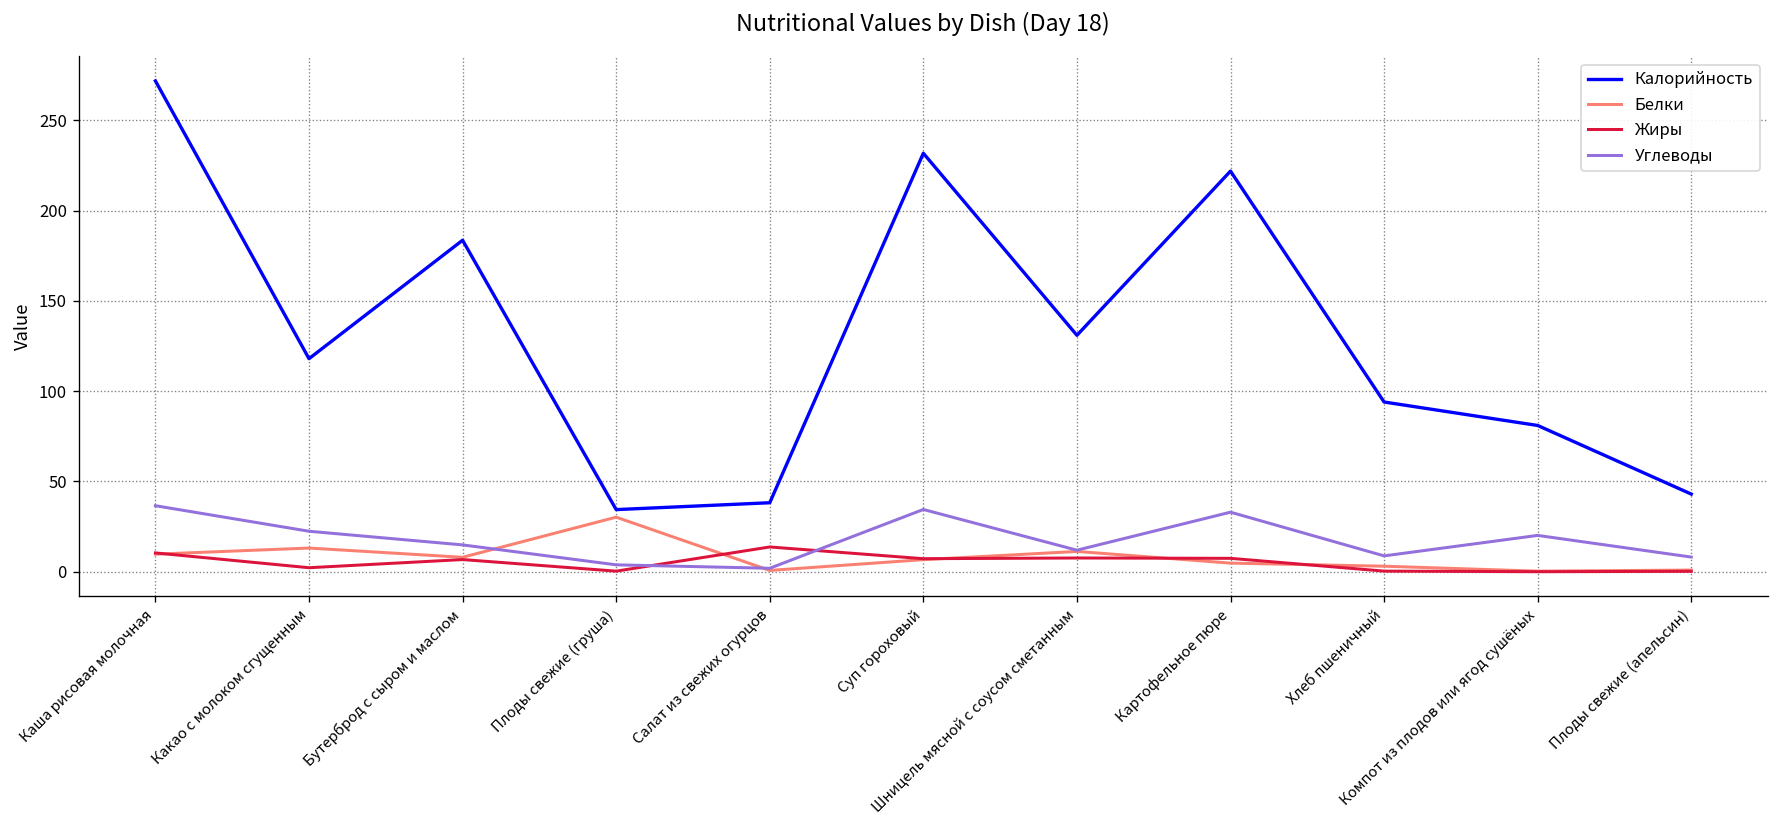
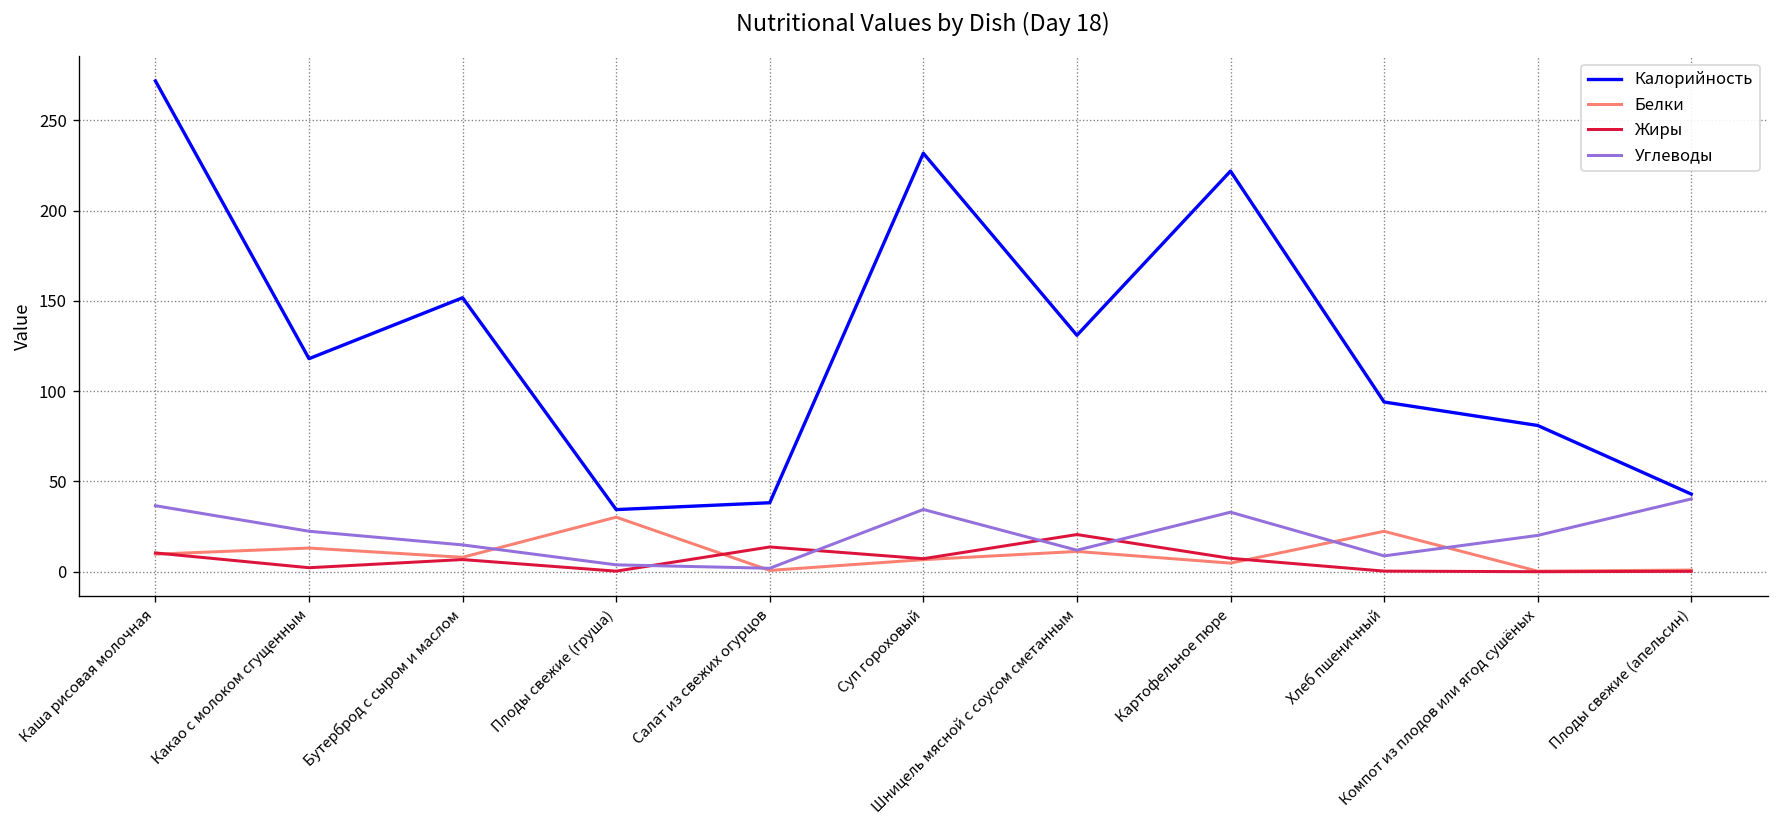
Калорийность, Бутерброд с сыром и маслом: 184 -> 152
Жиры, Шницель мясной с соусом сметанным: 8 -> 21
Белки, Хлеб пшеничный: 3 -> 22
Углеводы, Плоды свежие (апельсин): 8 -> 40
